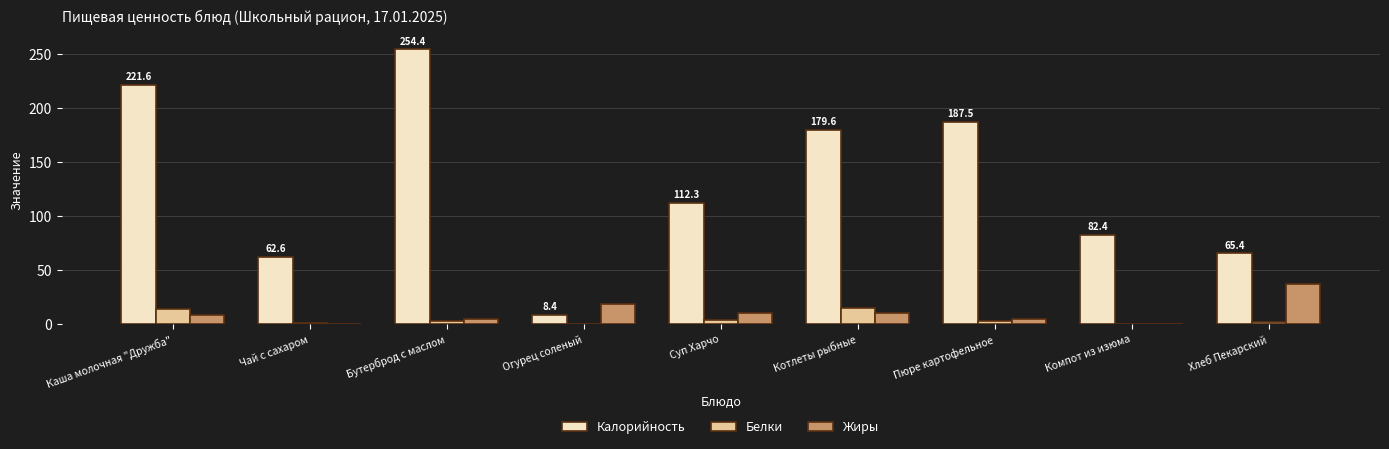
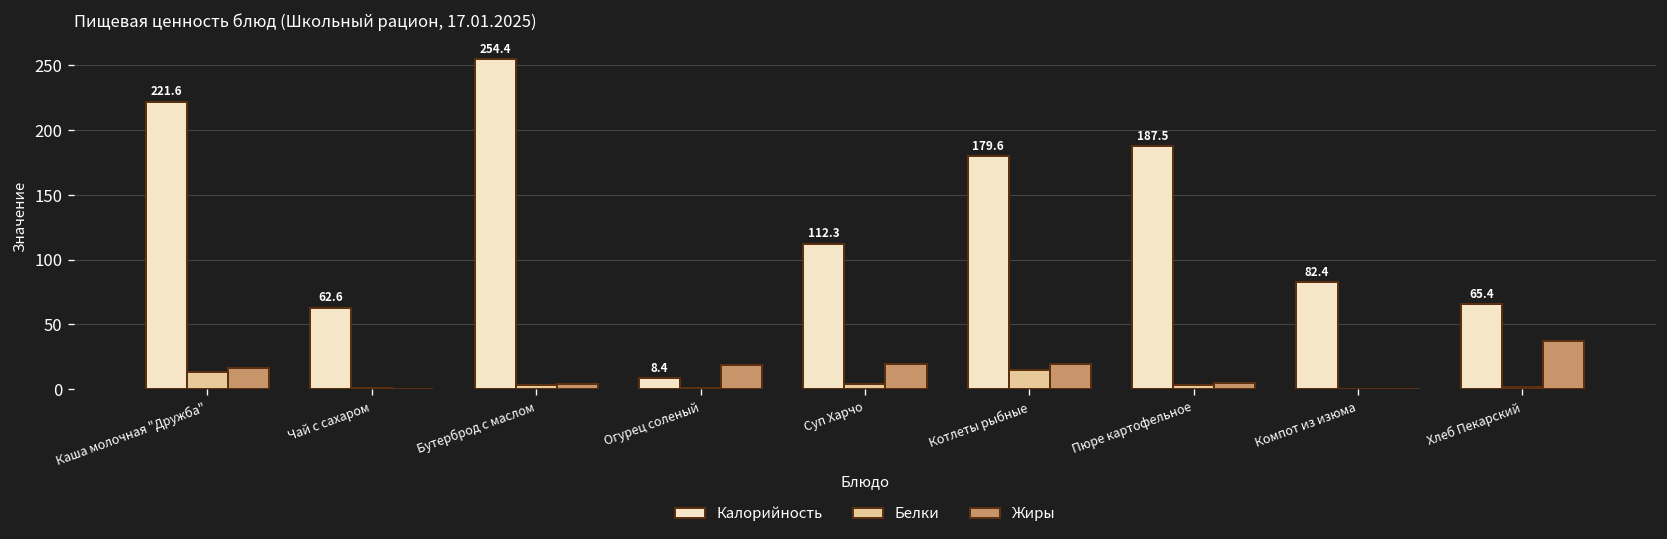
Жиры, Каша молочная "Дружба": 8 -> 17
Жиры, Суп Харчо: 11 -> 19
Жиры, Котлеты рыбные: 11 -> 20
